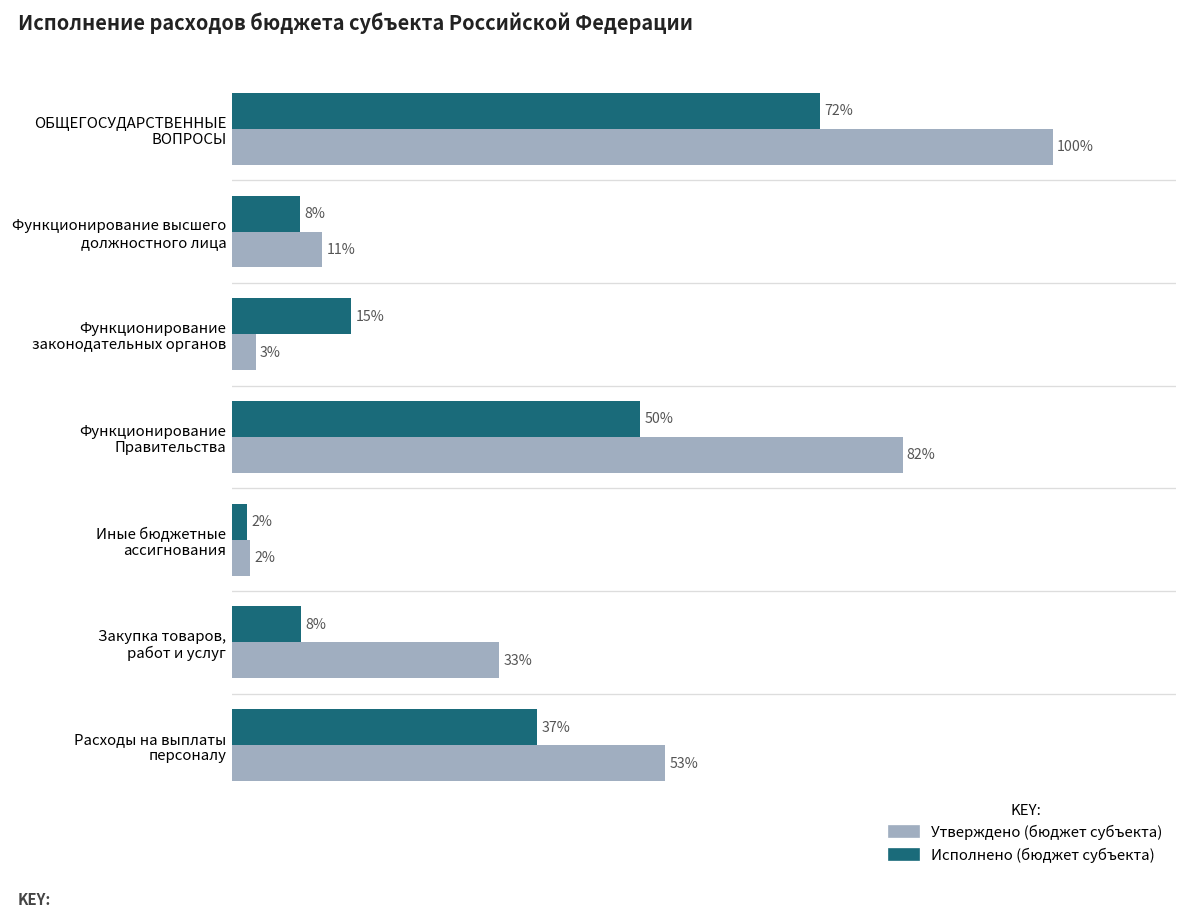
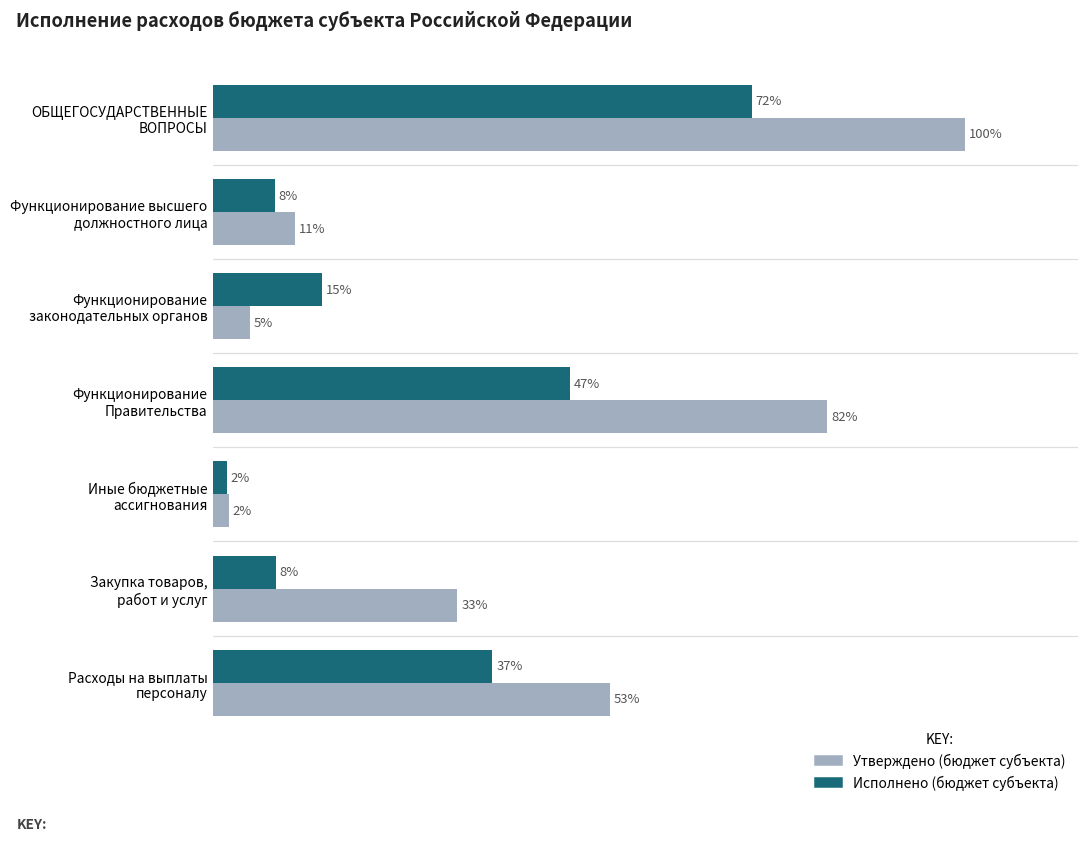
Утверждено (бюджет субъекта), Функционирование законодательных органов: 3% -> 5%
Исполнено (бюджет субъекта), Функционирование Правительства: 50% -> 47%
